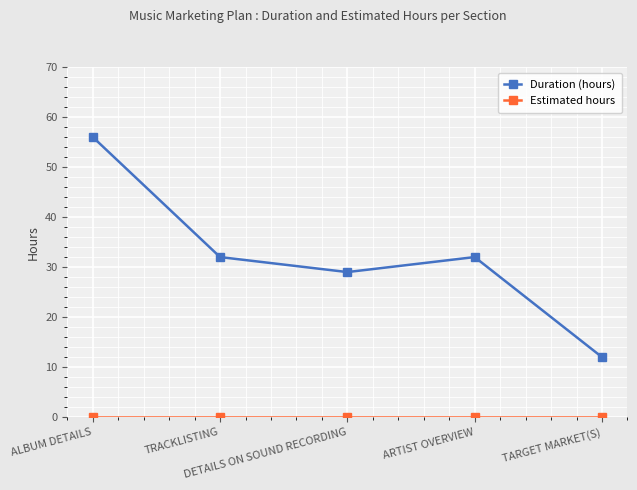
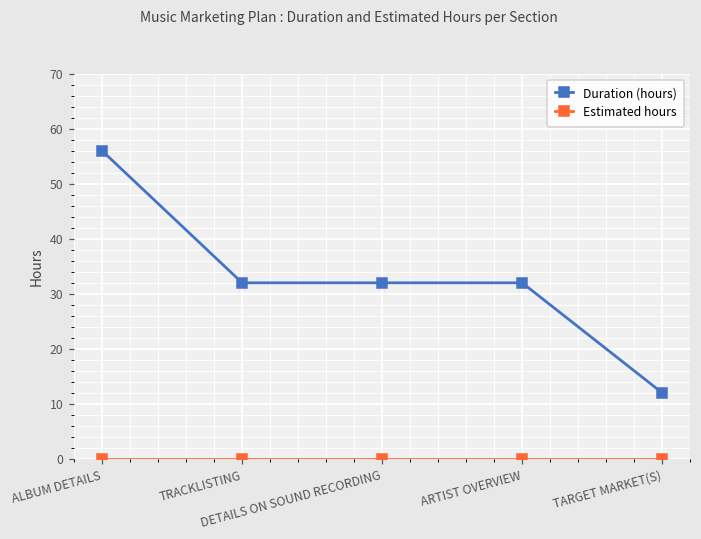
Duration (hours), DETAILS ON SOUND RECORDING: 29 -> 32
